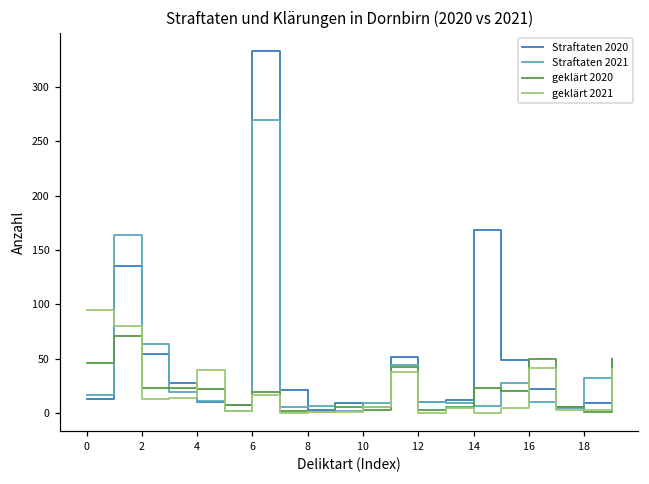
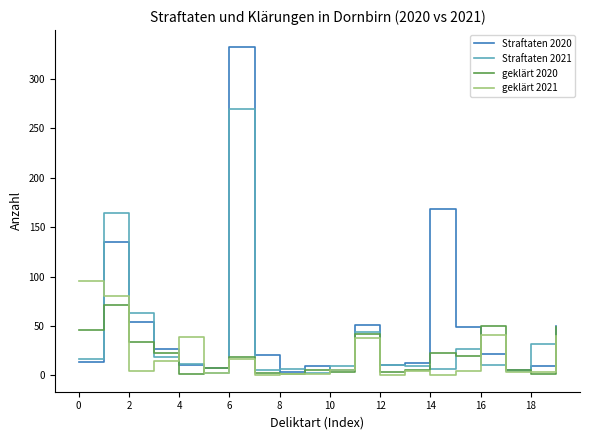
geklärt 2020, 2: 20 -> 30
geklärt 2021, 2: 10 -> 0
geklärt 2020, 4: 20 -> 0
